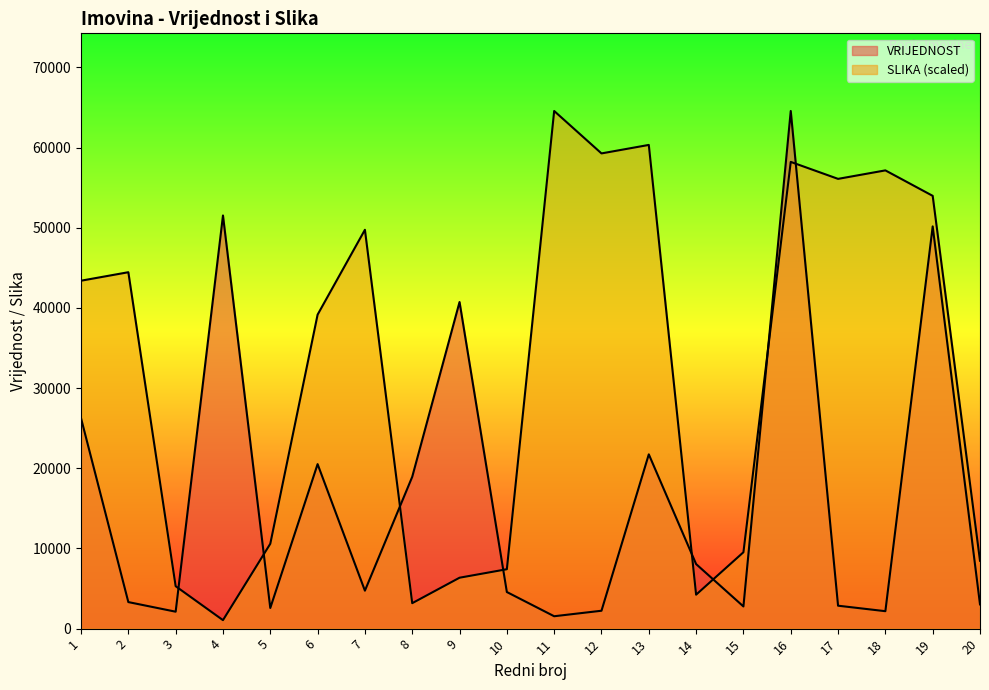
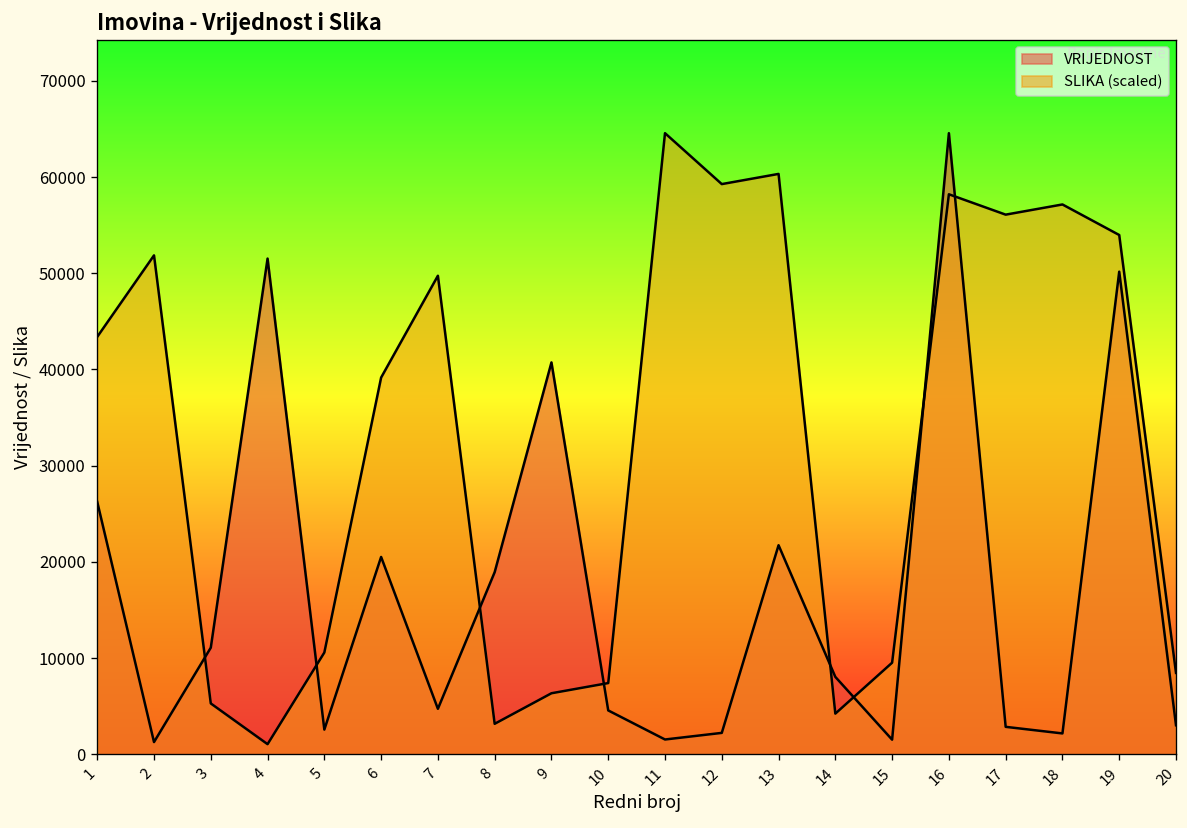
VRIJEDNOST, 2: 3000 -> 1000
SLIKA (scaled), 2: 44000 -> 52000
VRIJEDNOST, 3: 2000 -> 11000
VRIJEDNOST, 15: 3000 -> 2000
